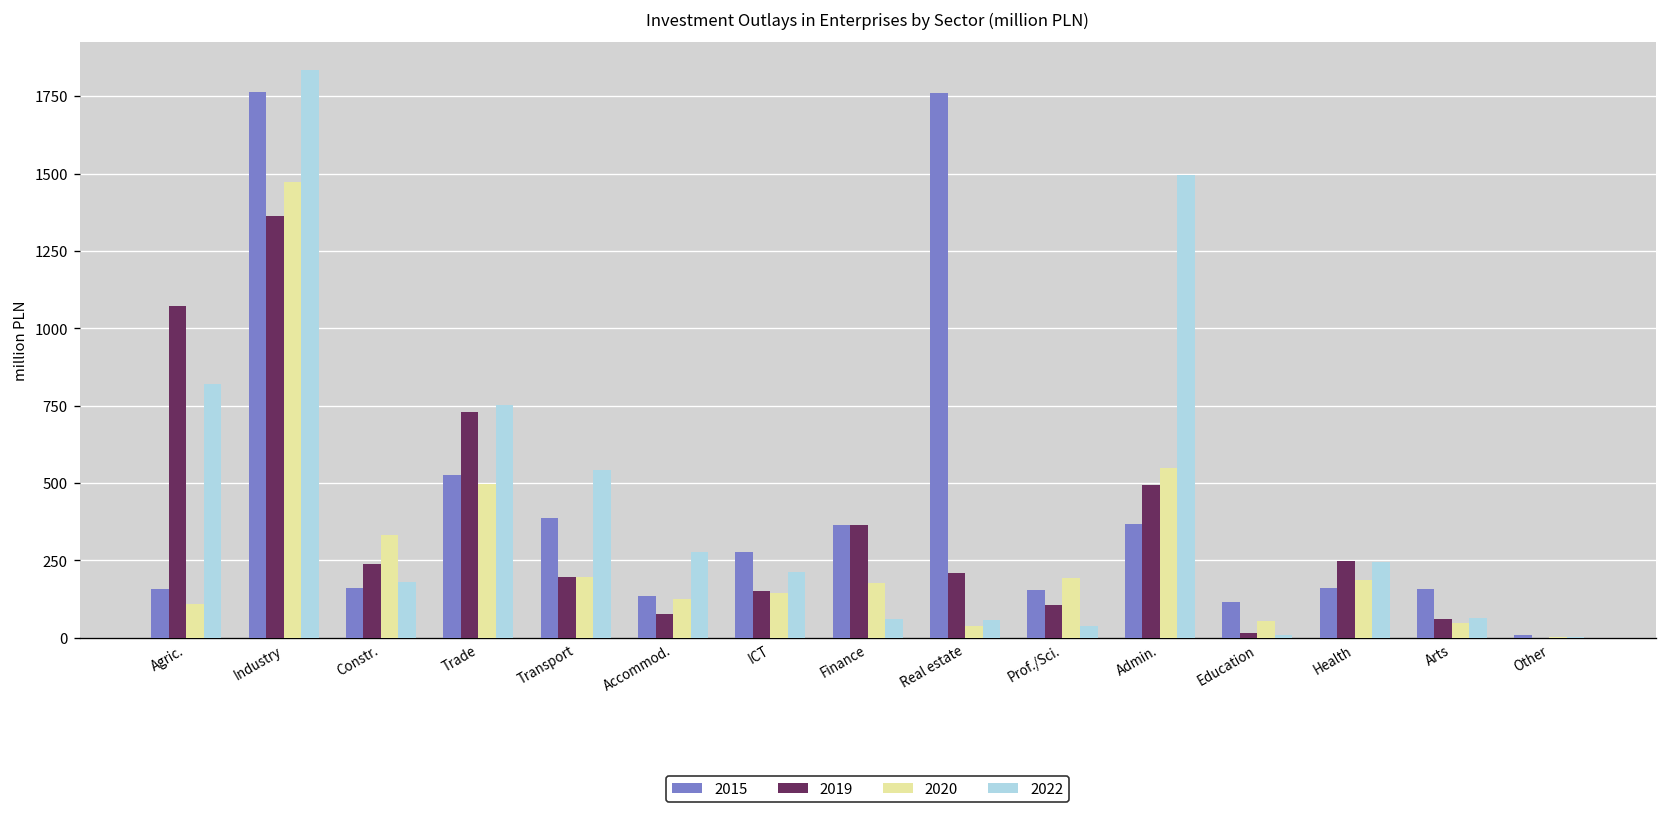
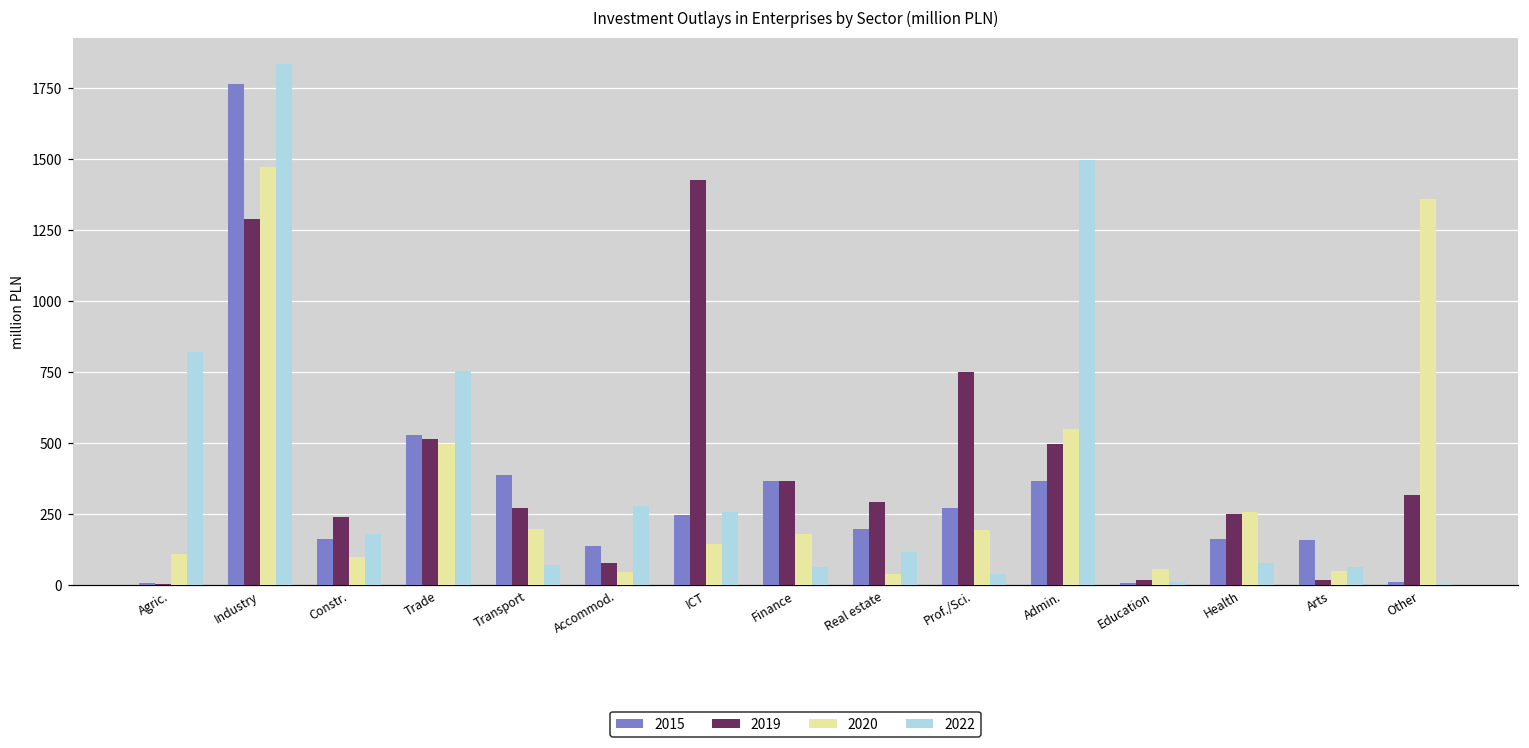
2015, Agric.: 160 -> 10
2019, Agric.: 1070 -> 0
2019, Industry: 1360 -> 1290
2020, Constr.: 330 -> 100
2019, Trade: 730 -> 510
2019, Transport: 200 -> 270
2022, Transport: 540 -> 70
2020, Accommod.: 130 -> 50
2015, ICT: 280 -> 240
2019, ICT: 150 -> 1430
2022, ICT: 210 -> 260
2015, Real estate: 1760 -> 200
2019, Real estate: 210 -> 290
2022, Real estate: 60 -> 120
2015, Prof./Sci.: 150 -> 270
2019, Prof./Sci.: 110 -> 750
2015, Education: 120 -> 10
2020, Health: 190 -> 260
2022, Health: 250 -> 80
2019, Arts: 60 -> 20
2019, Other: 0 -> 320
2020, Other: 0 -> 1360
